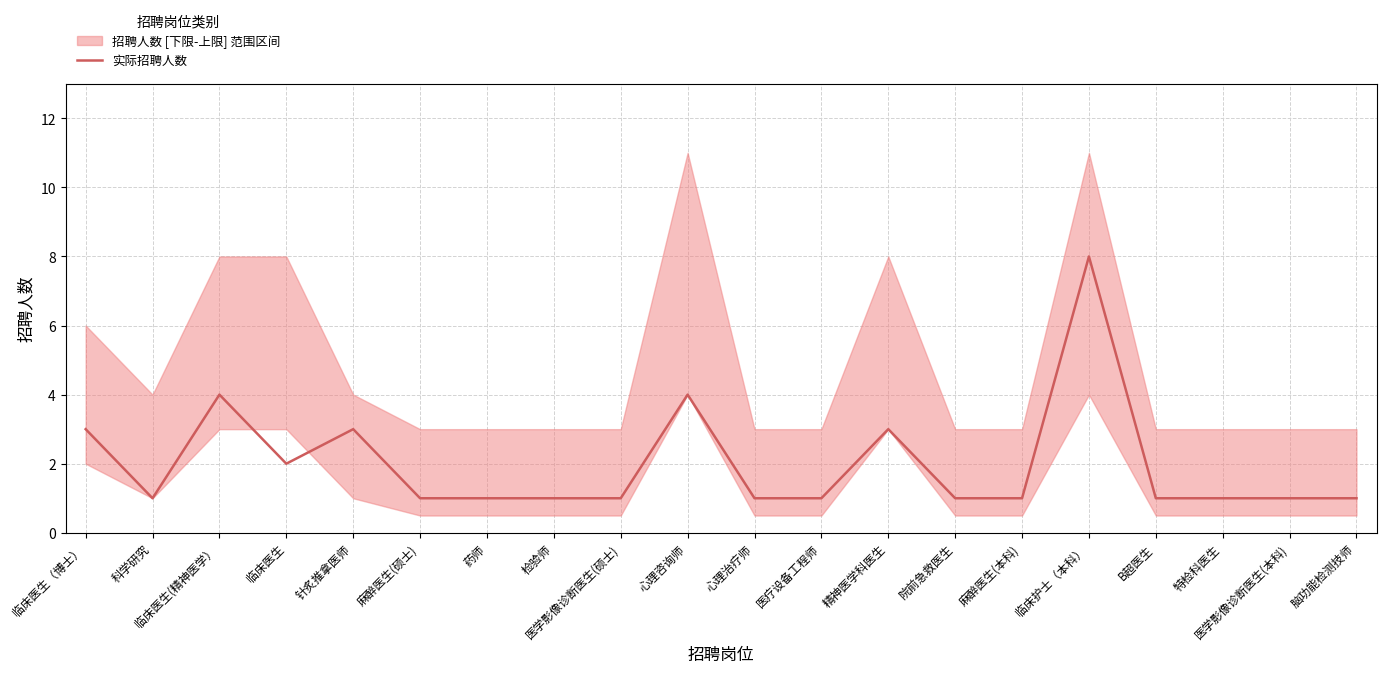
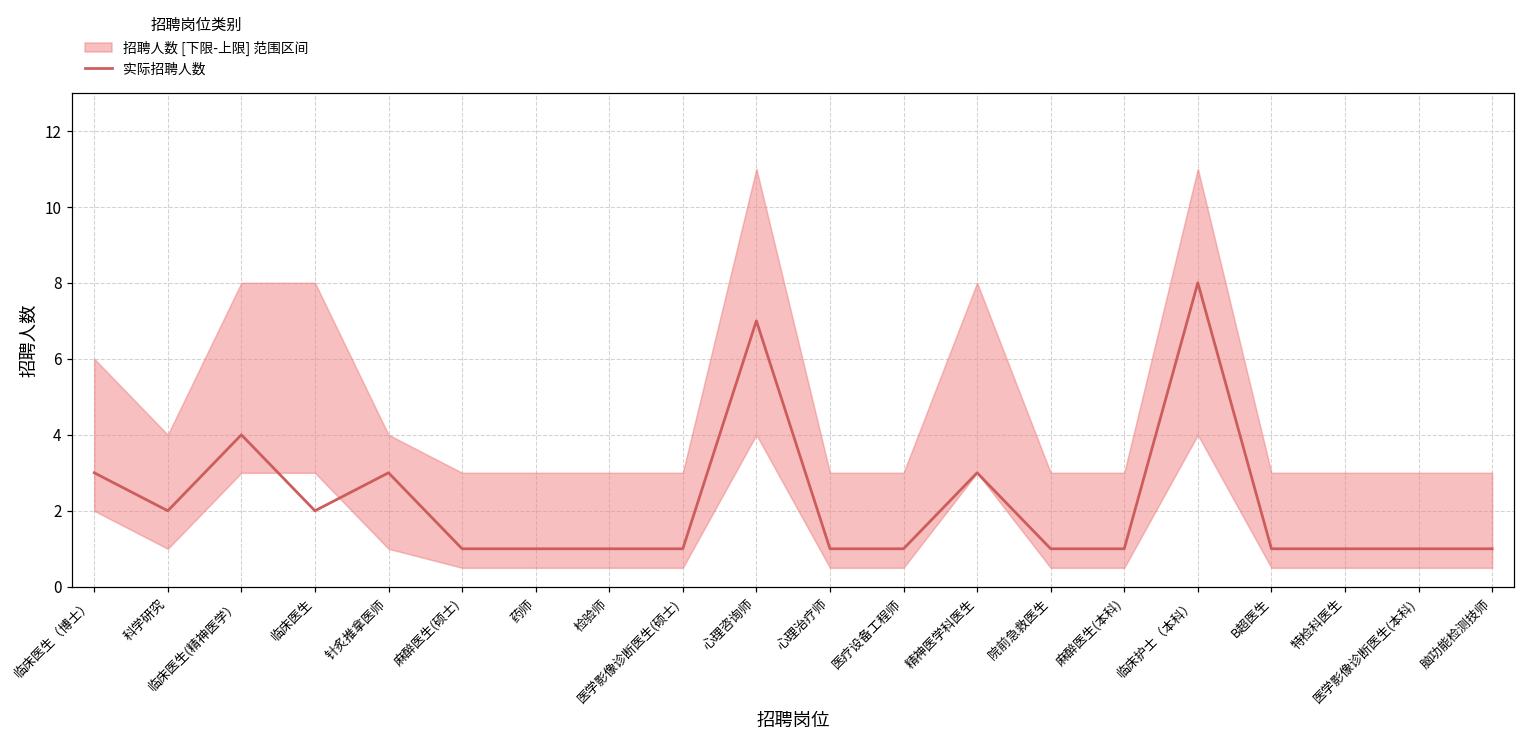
实际招聘人数, 科学研究: 1 -> 2
实际招聘人数, 心理咨询师: 4 -> 7
